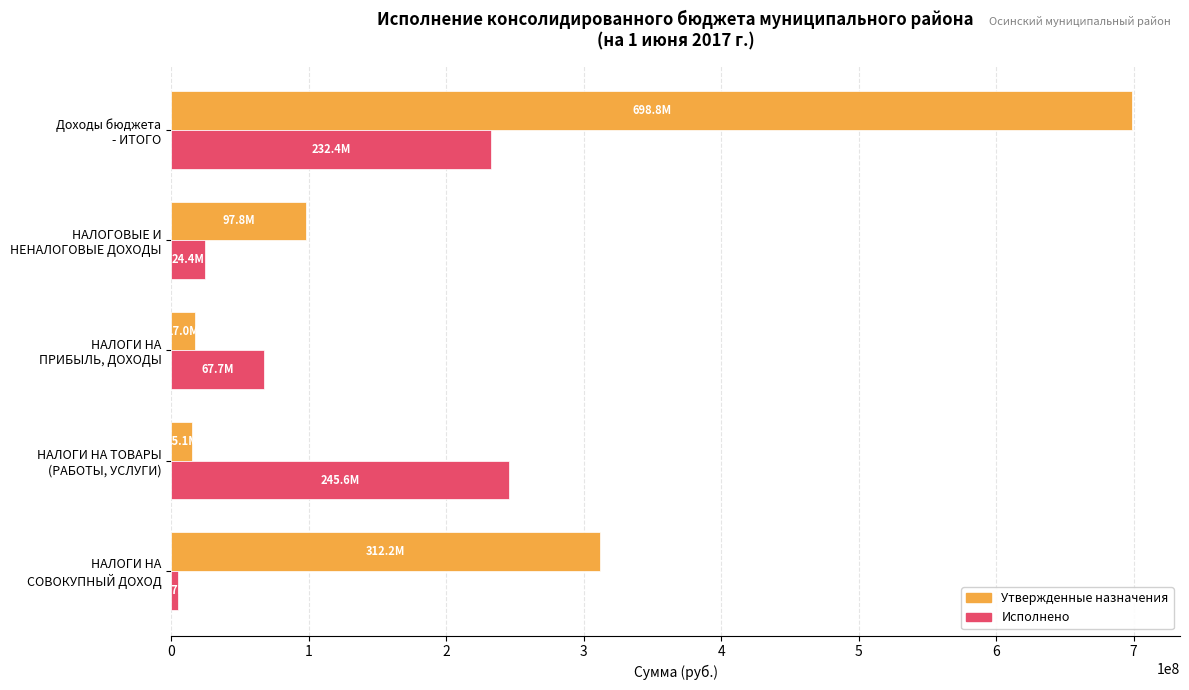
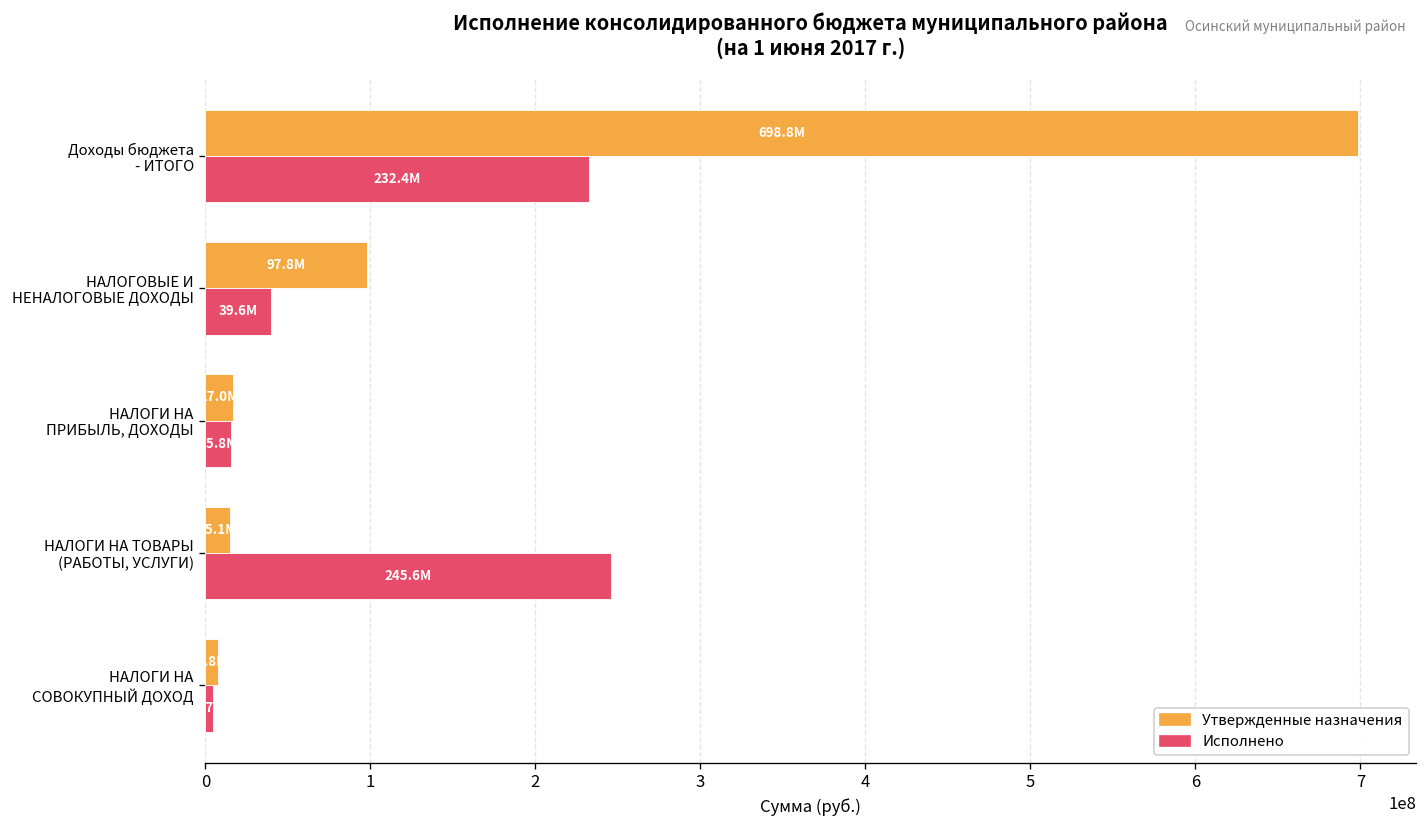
Исполнено, НАЛОГОВЫЕ И НЕНАЛОГОВЫЕ ДОХОДЫ: 24.4M -> 39.6M
Исполнено, НАЛОГИ НА ПРИБЫЛЬ, ДОХОДЫ: 67.7M -> 15.8M
Утвержденные назначения, НАЛОГИ НА СОВОКУПНЫЙ ДОХОД: 312000000 -> 8000000
